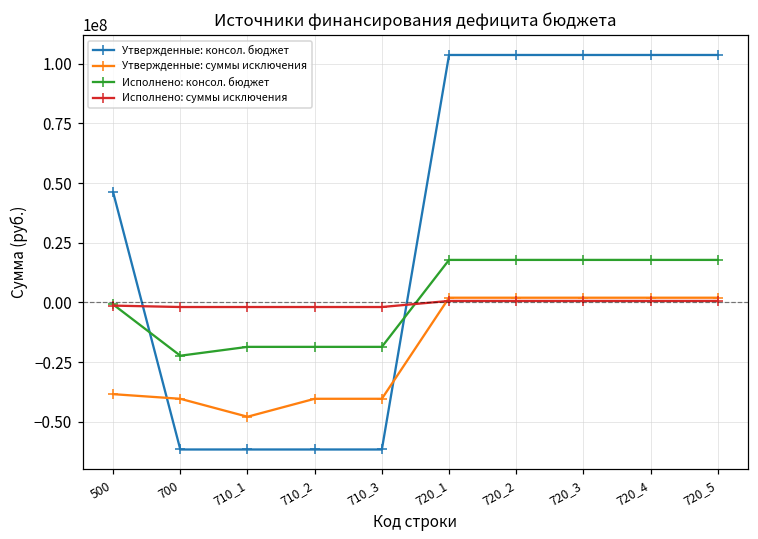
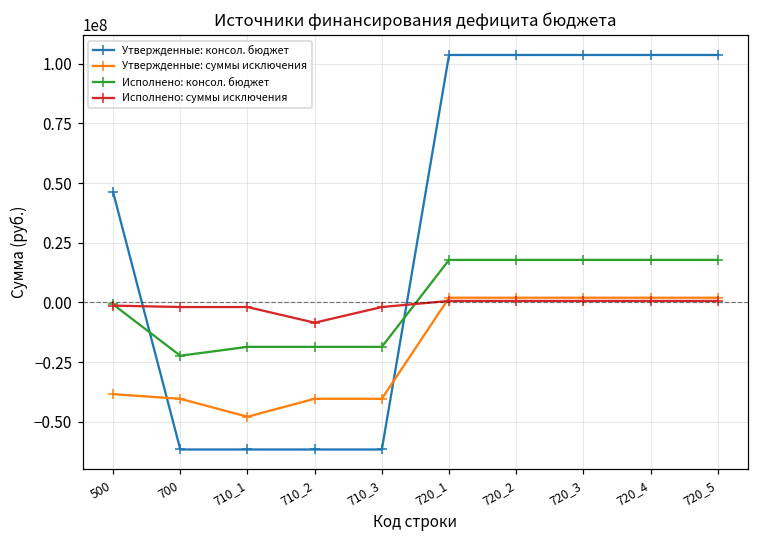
Исполнено: суммы исключения, 710_2: -2000000 -> -9000000
